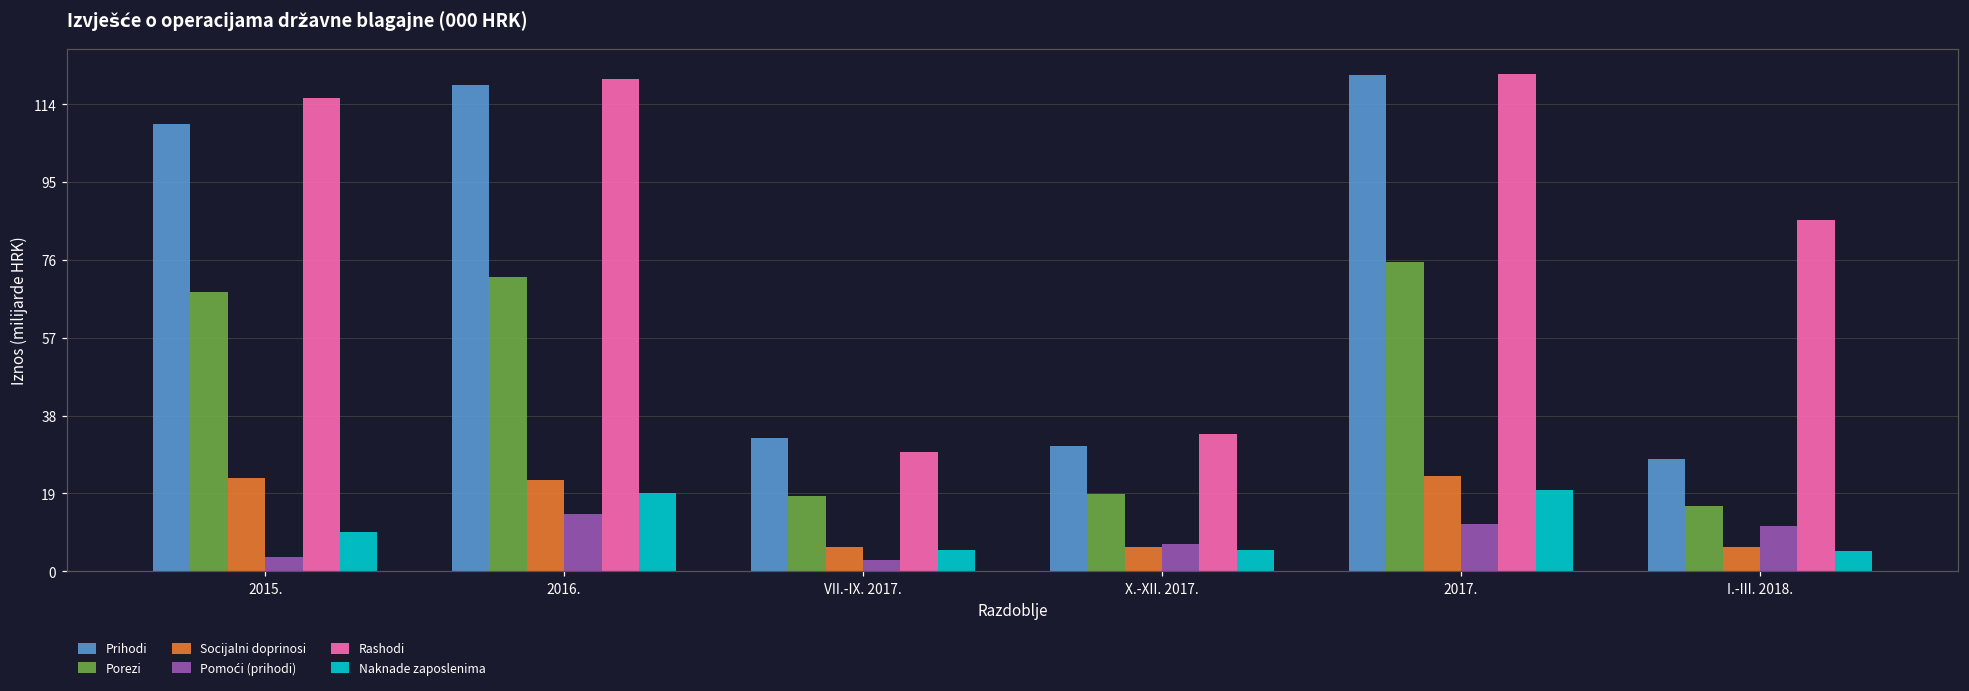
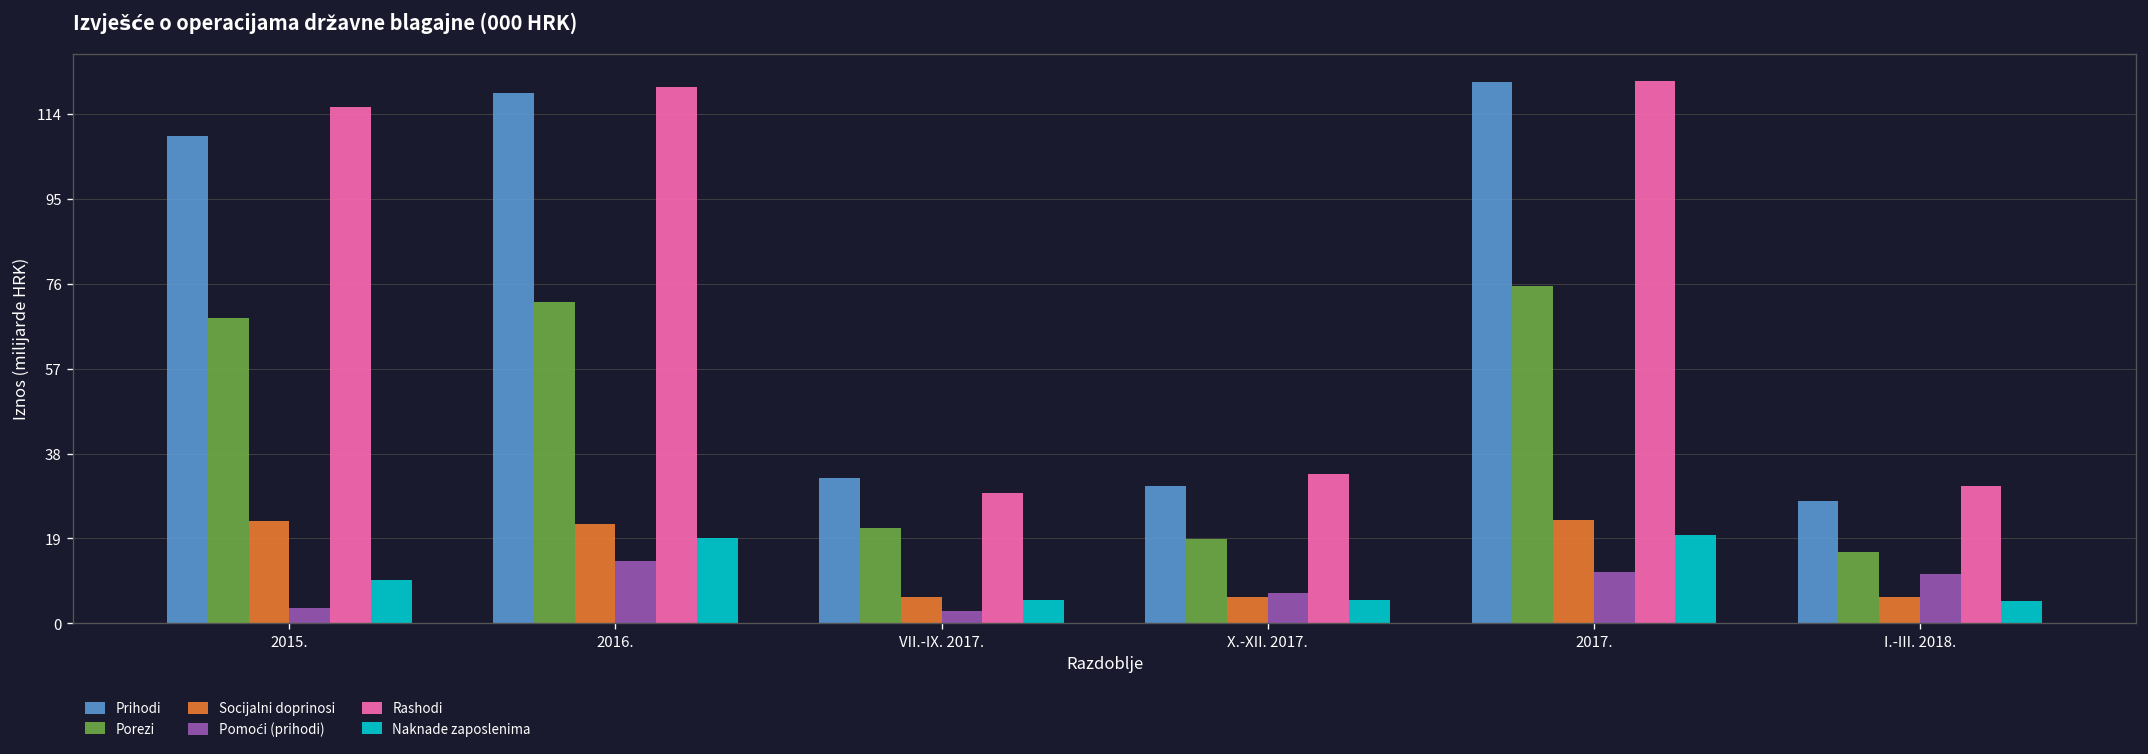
Porezi, VII.-IX. 2017.: 18 -> 21
Rashodi, I.-III. 2018.: 86 -> 31
